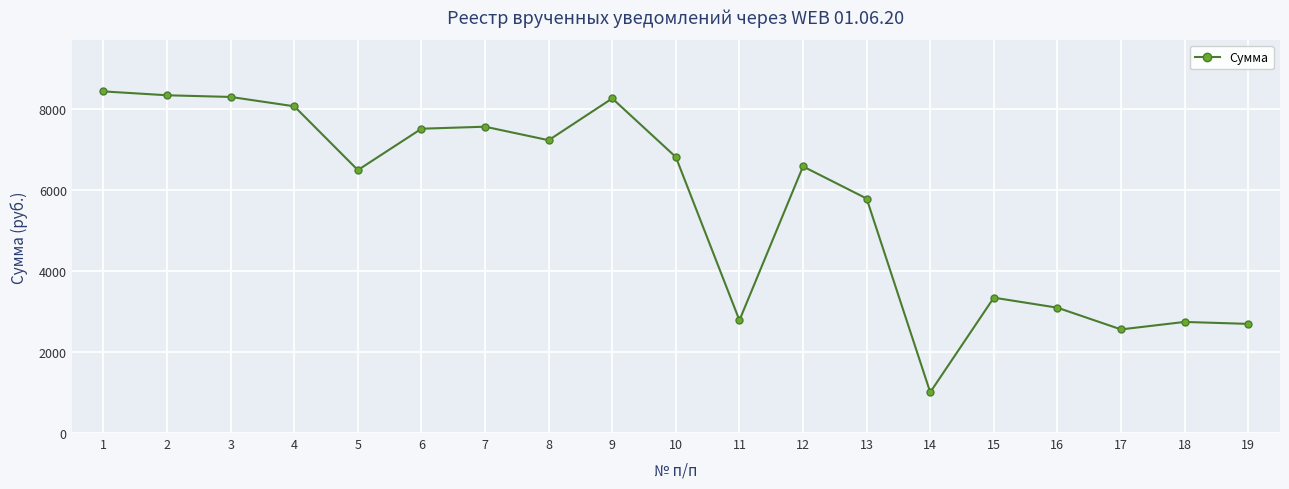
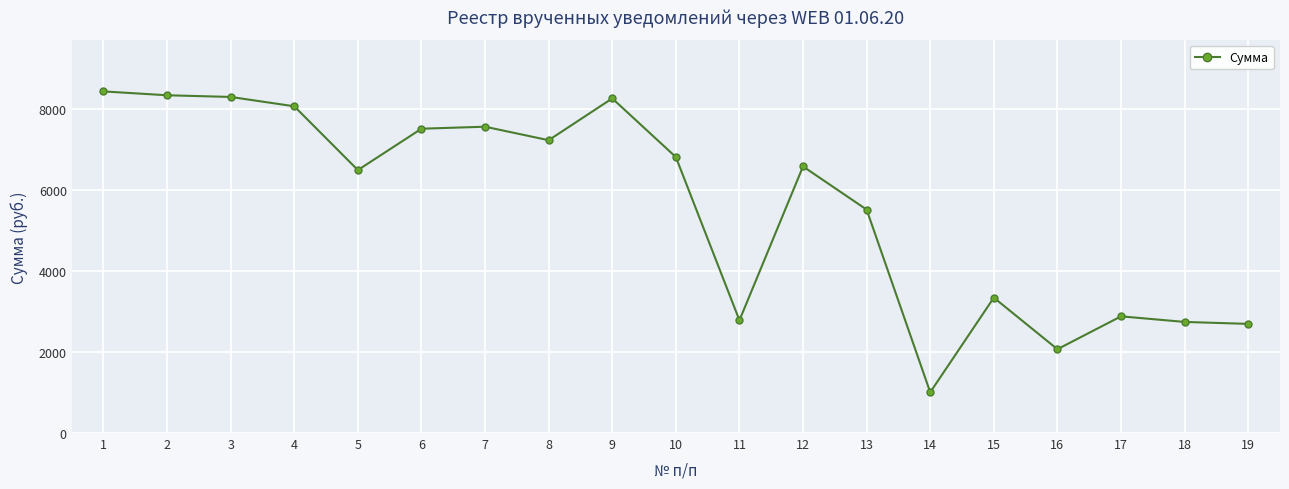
13: 5800 -> 5500
16: 3100 -> 2100
17: 2600 -> 2900
